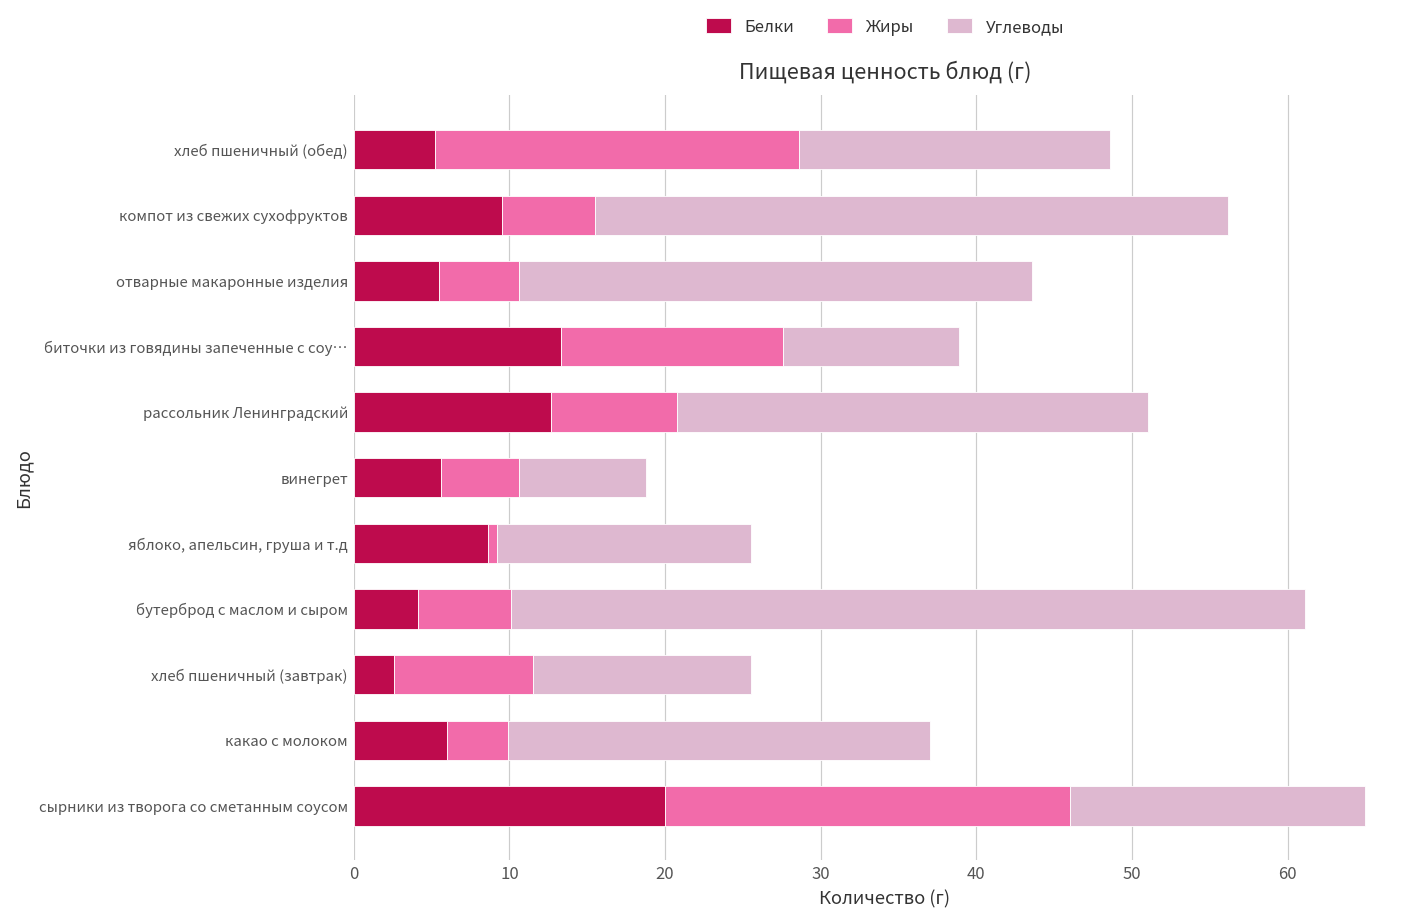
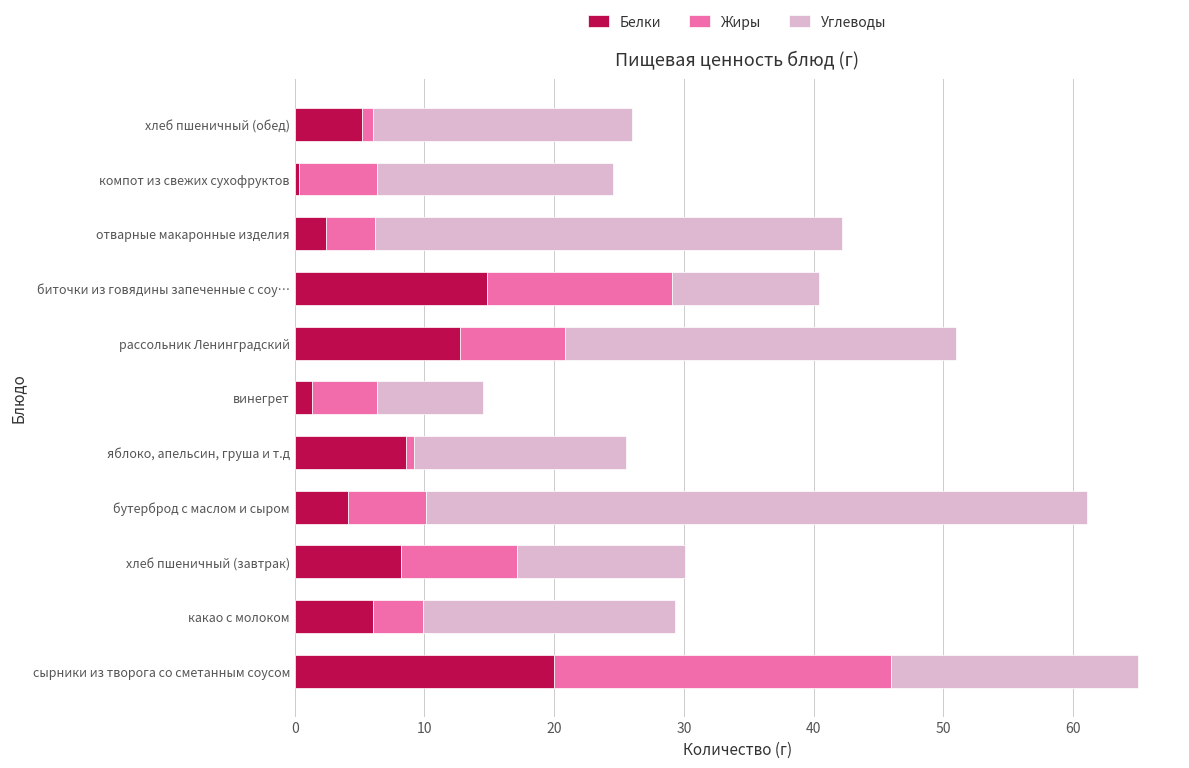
Жиры, хлеб пшеничный (обед): 23.4 -> 0.8
Белки, компот из свежих сухофруктов: 9.5 -> 0.3
Углеводы, компот из свежих сухофруктов: 40.7 -> 18.2
Белки, отварные макаронные изделия: 5.5 -> 2.4
Жиры, отварные макаронные изделия: 5.1 -> 3.8
Углеводы, отварные макаронные изделия: 33 -> 36
Белки, биточки из говядины запеченные с соу…: 13.3 -> 14.8
Белки, винегрет: 5.6 -> 1.3
Белки, хлеб пшеничный (завтрак): 2.6 -> 8.2
Углеводы, хлеб пшеничный (завтрак): 14 -> 13
Углеводы, какао с молоком: 27.1 -> 19.4
